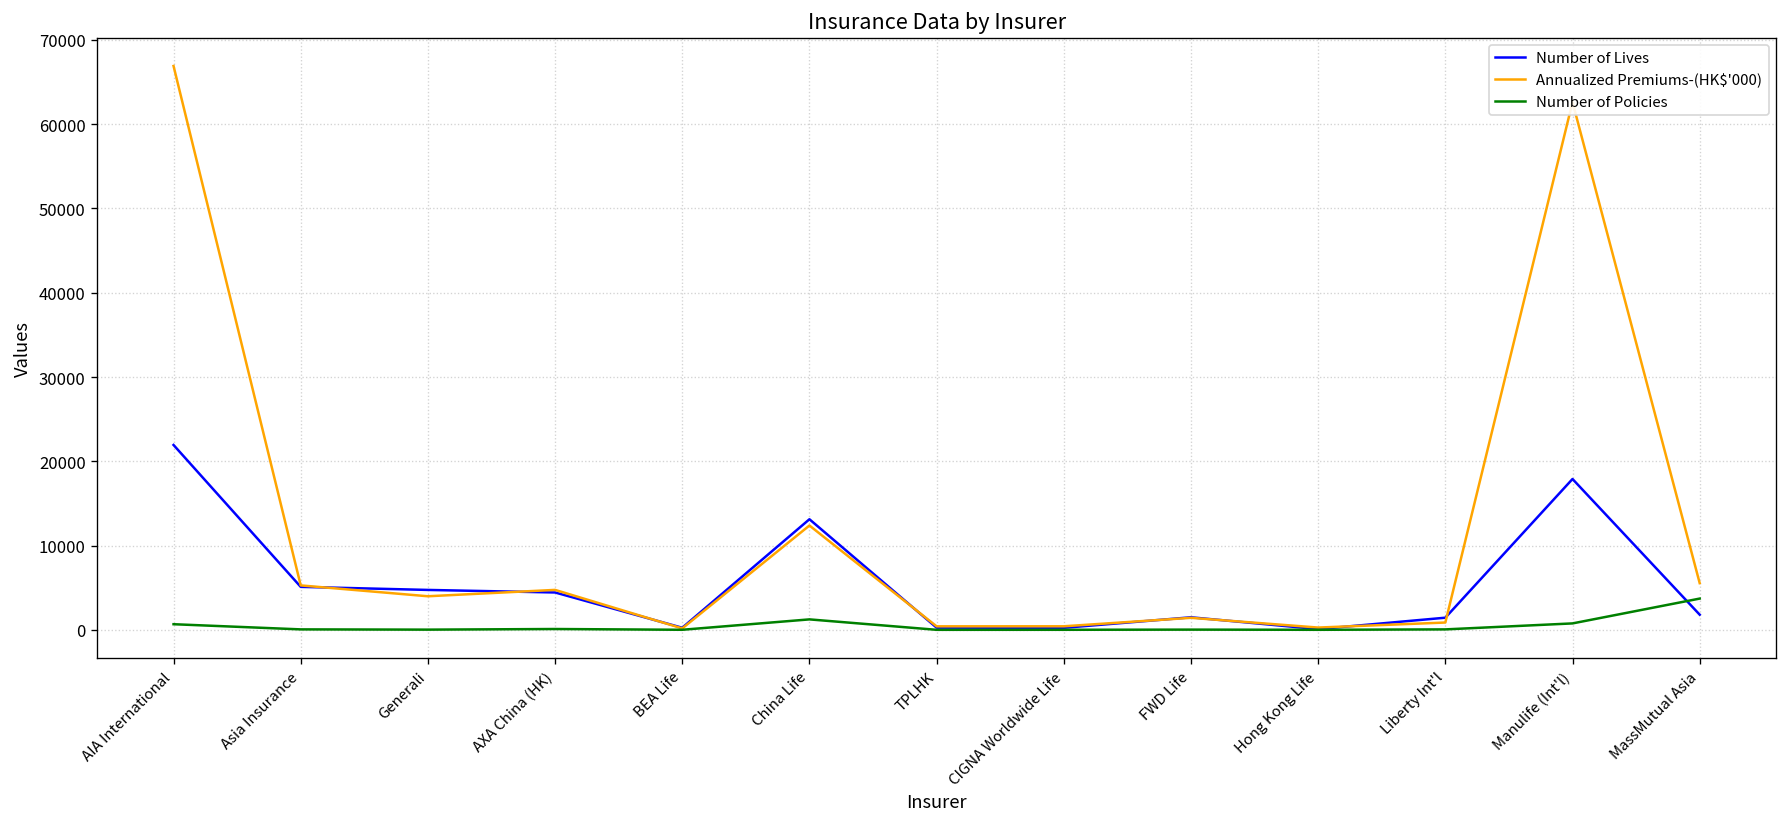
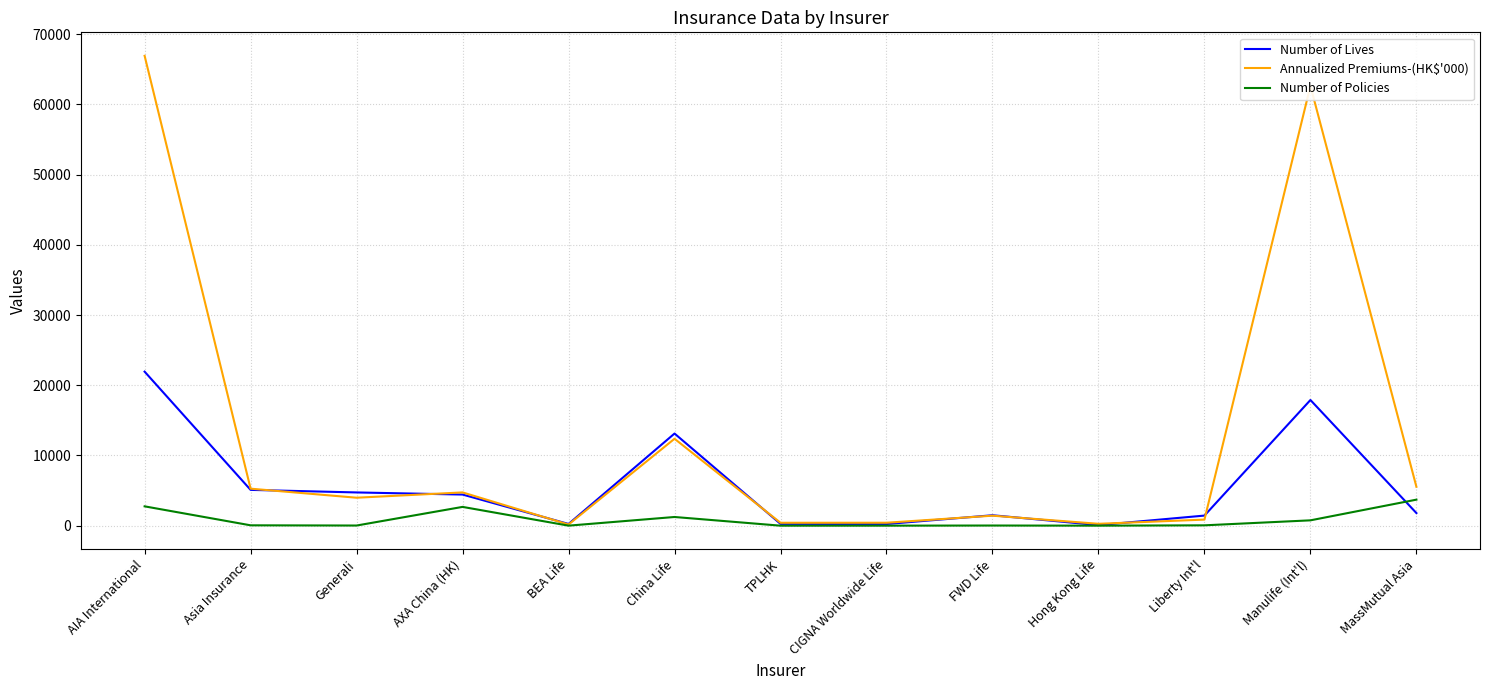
Number of Policies, AIA International: 1000 -> 3000
Number of Policies, AXA China (HK): 0 -> 3000
